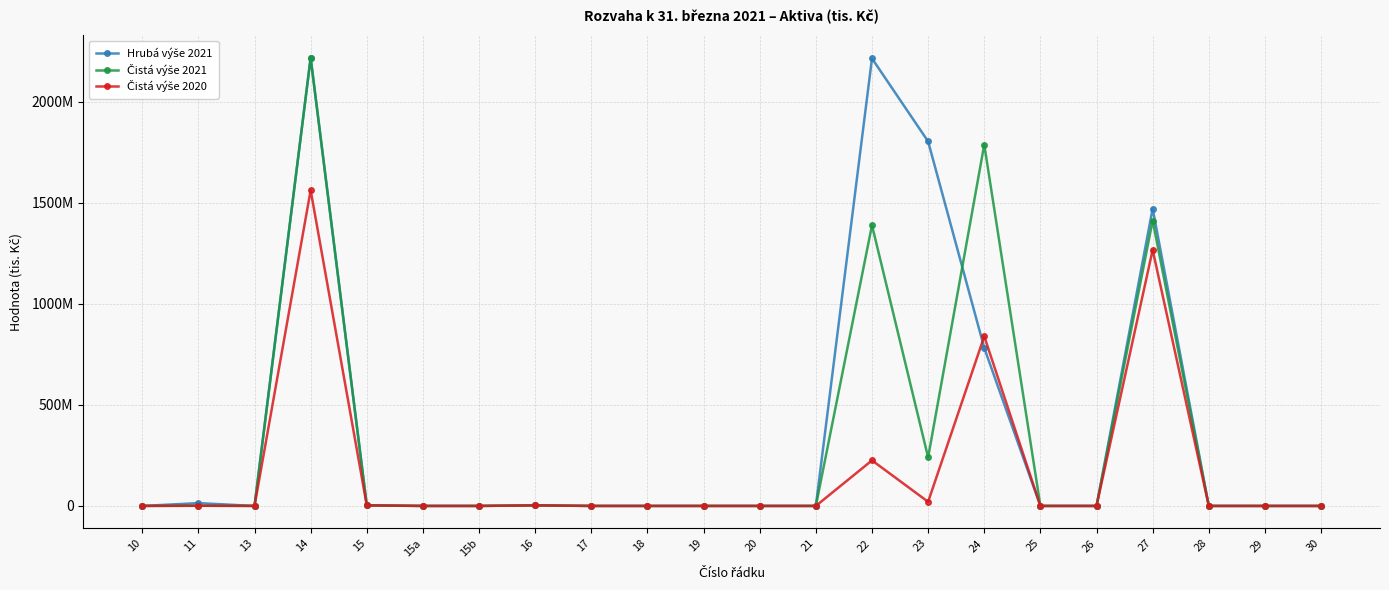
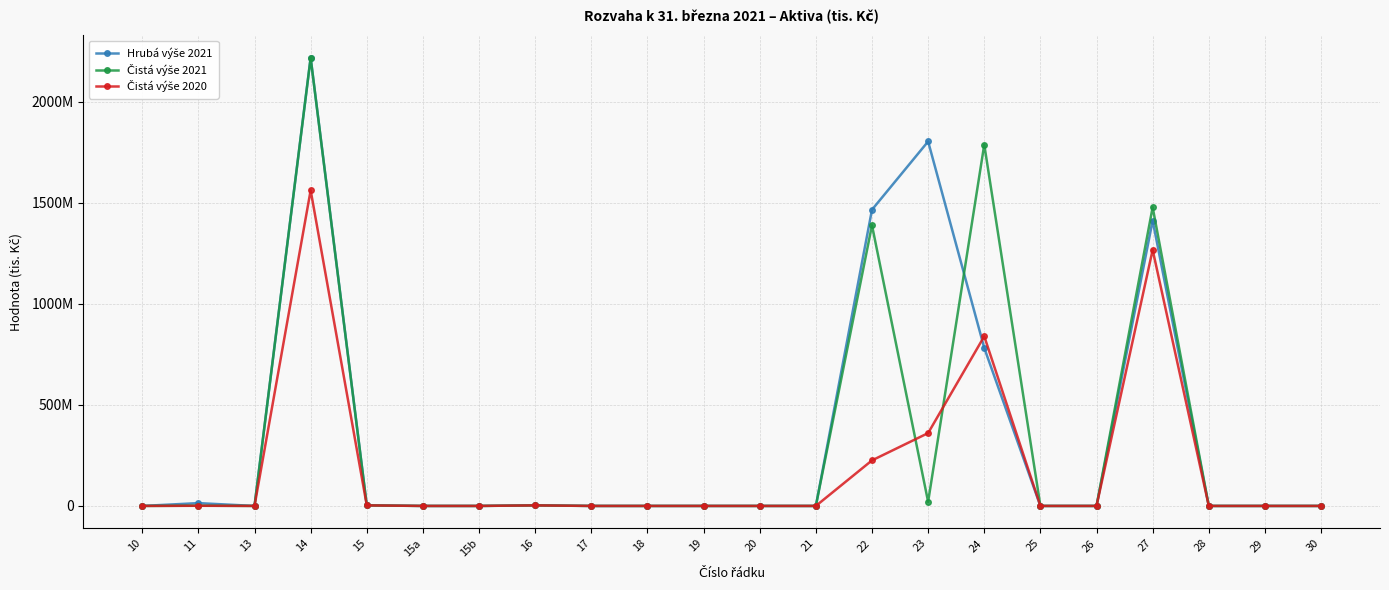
Hrubá výše 2021, 22: 2210000000 -> 1470000000
Čistá výše 2021, 23: 240000000 -> 20000000
Čistá výše 2020, 23: 20000000 -> 360000000
Hrubá výše 2021, 27: 1470000000 -> 1410000000
Čistá výše 2021, 27: 1410000000 -> 1480000000
